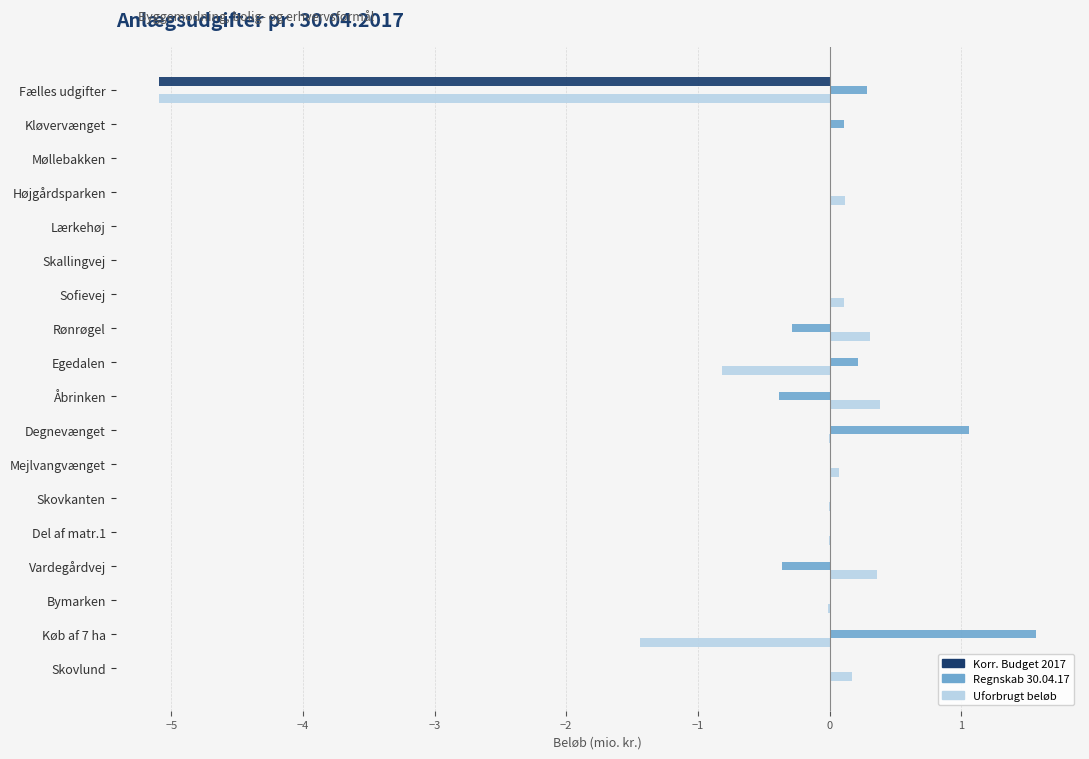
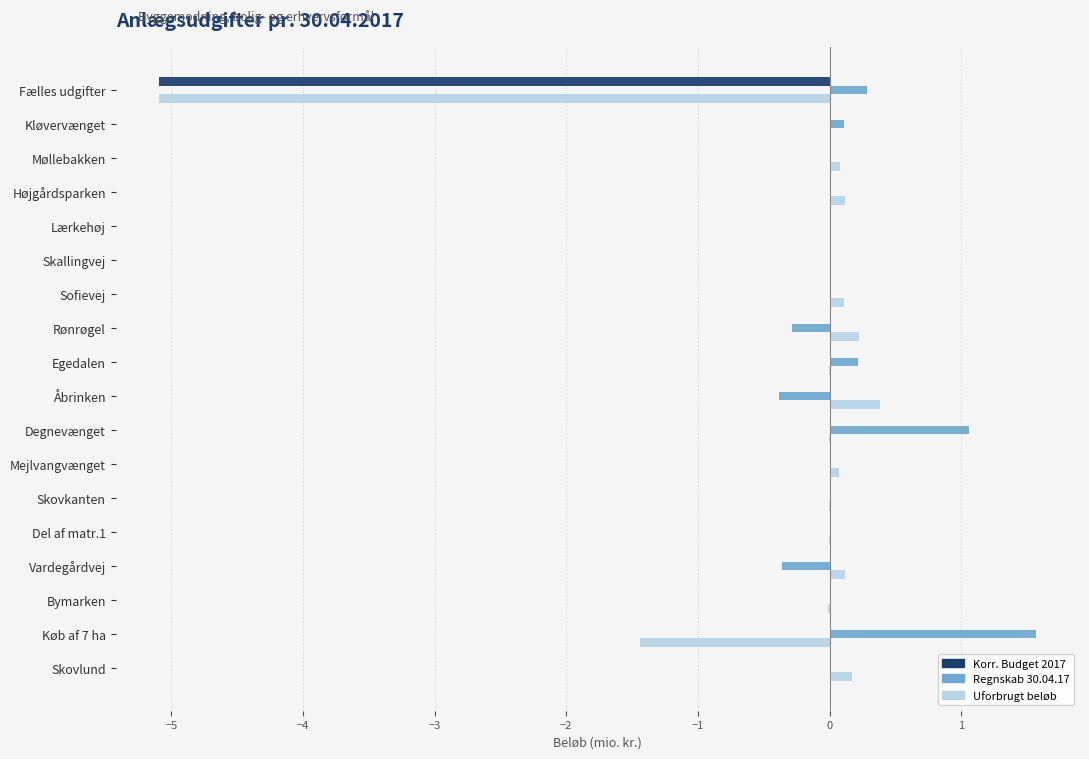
Uforbrugt beløb, Møllebakken: 0.00 -> 0.08
Uforbrugt beløb, Rønrøgel: 0.31 -> 0.22
Uforbrugt beløb, Egedalen: -0.82 -> 0.00
Uforbrugt beløb, Vardegårdvej: 0.36 -> 0.12
